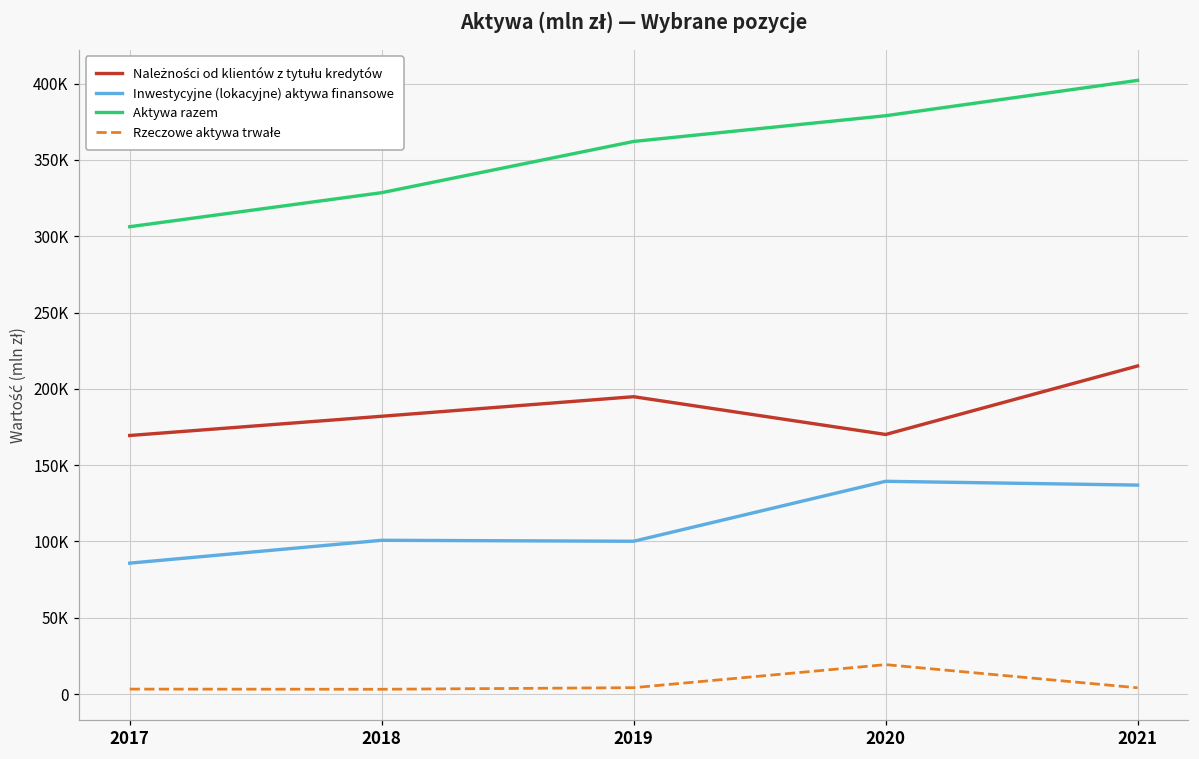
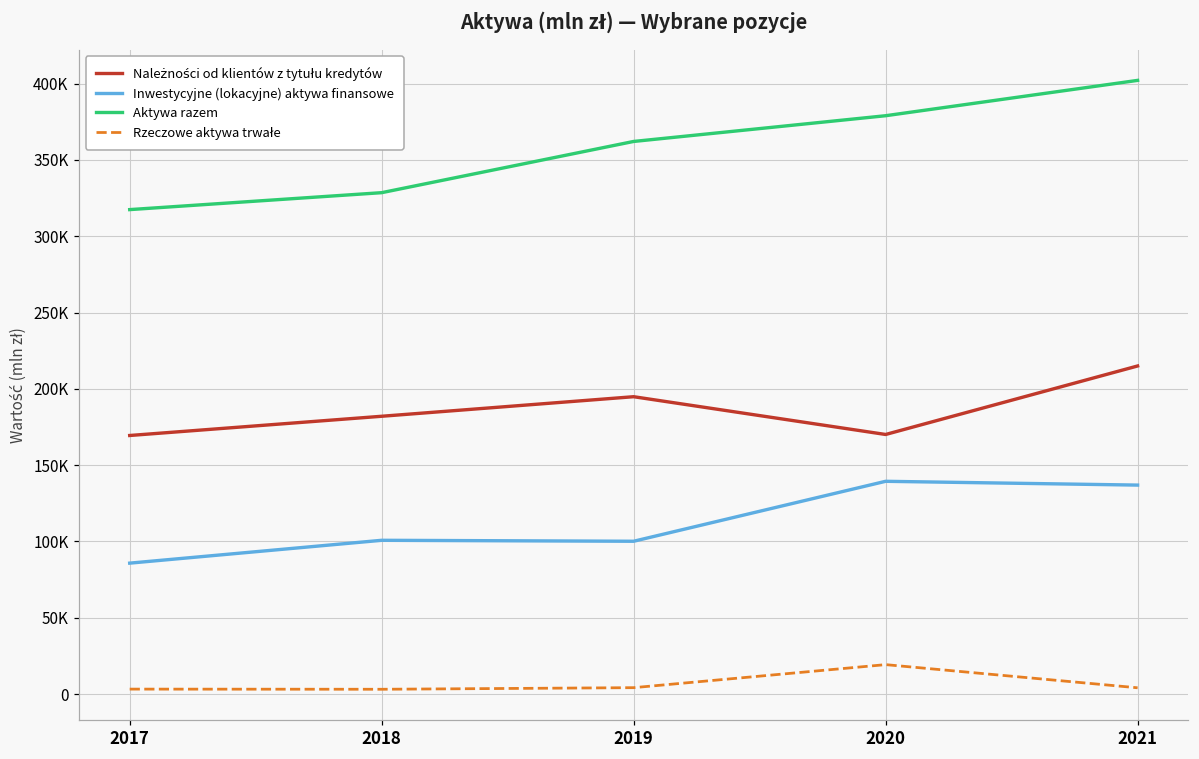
Aktywa razem, 2017: 306000 -> 317000
